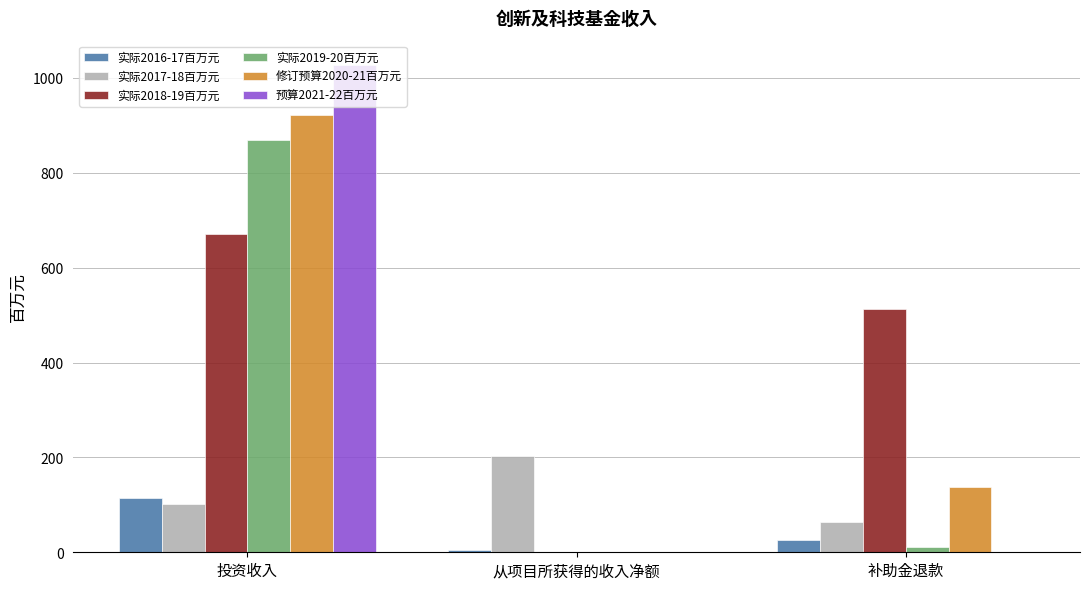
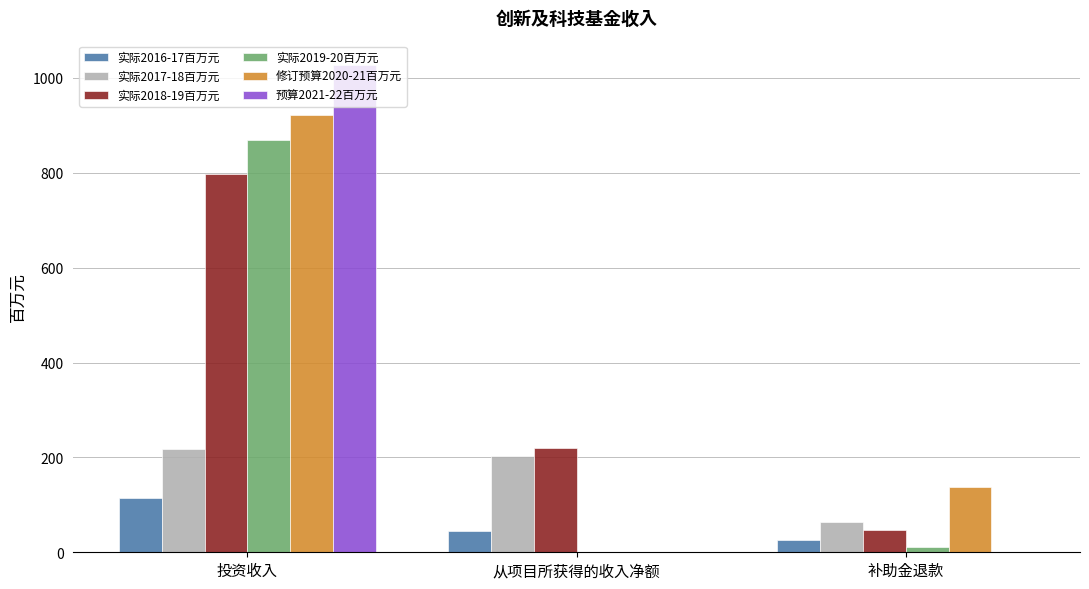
实际2017-18百万元, 投资收入: 100 -> 220
实际2018-19百万元, 投资收入: 670 -> 800
实际2016-17百万元, 从项目所获得的收入净额: 10 -> 40
实际2018-19百万元, 从项目所获得的收入净额: 0 -> 220
实际2018-19百万元, 补助金退款: 510 -> 50
